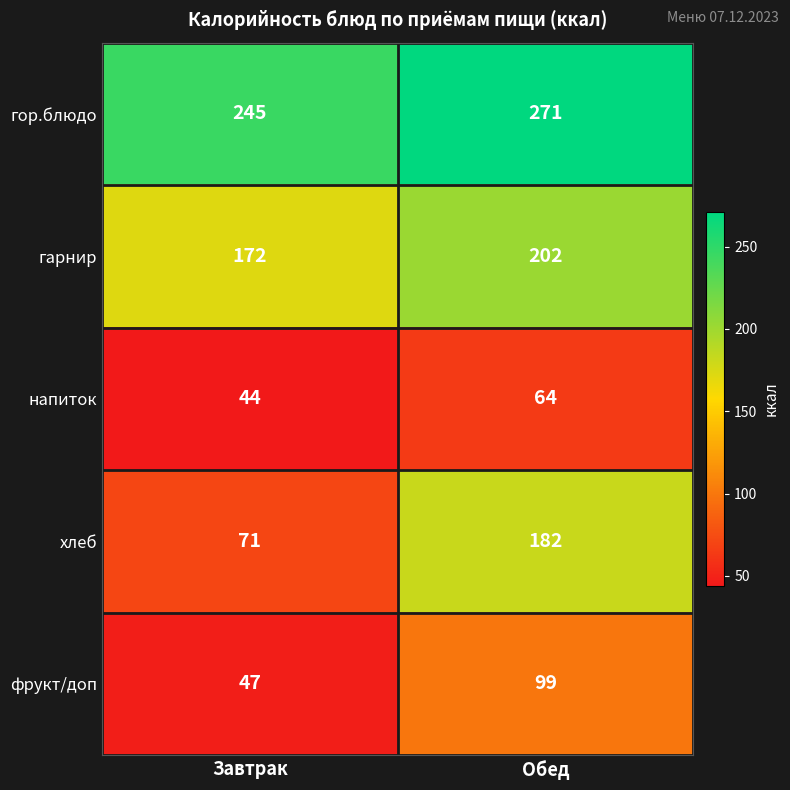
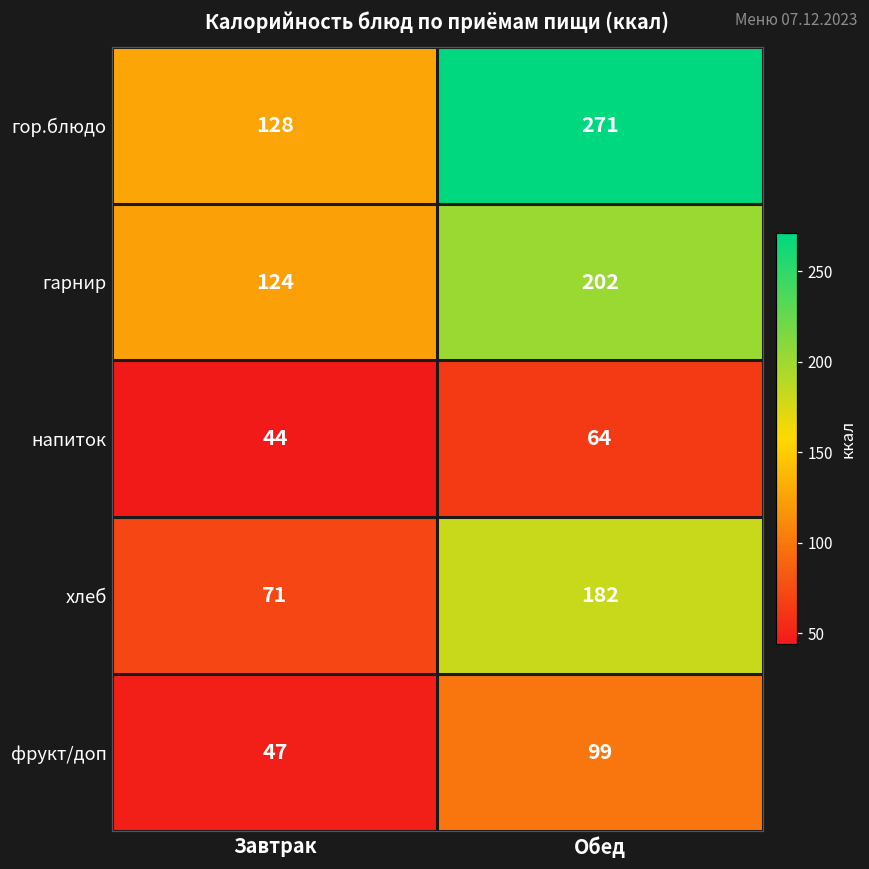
гор.блюдо, Завтрак: 245 -> 128
гарнир, Завтрак: 172 -> 124
